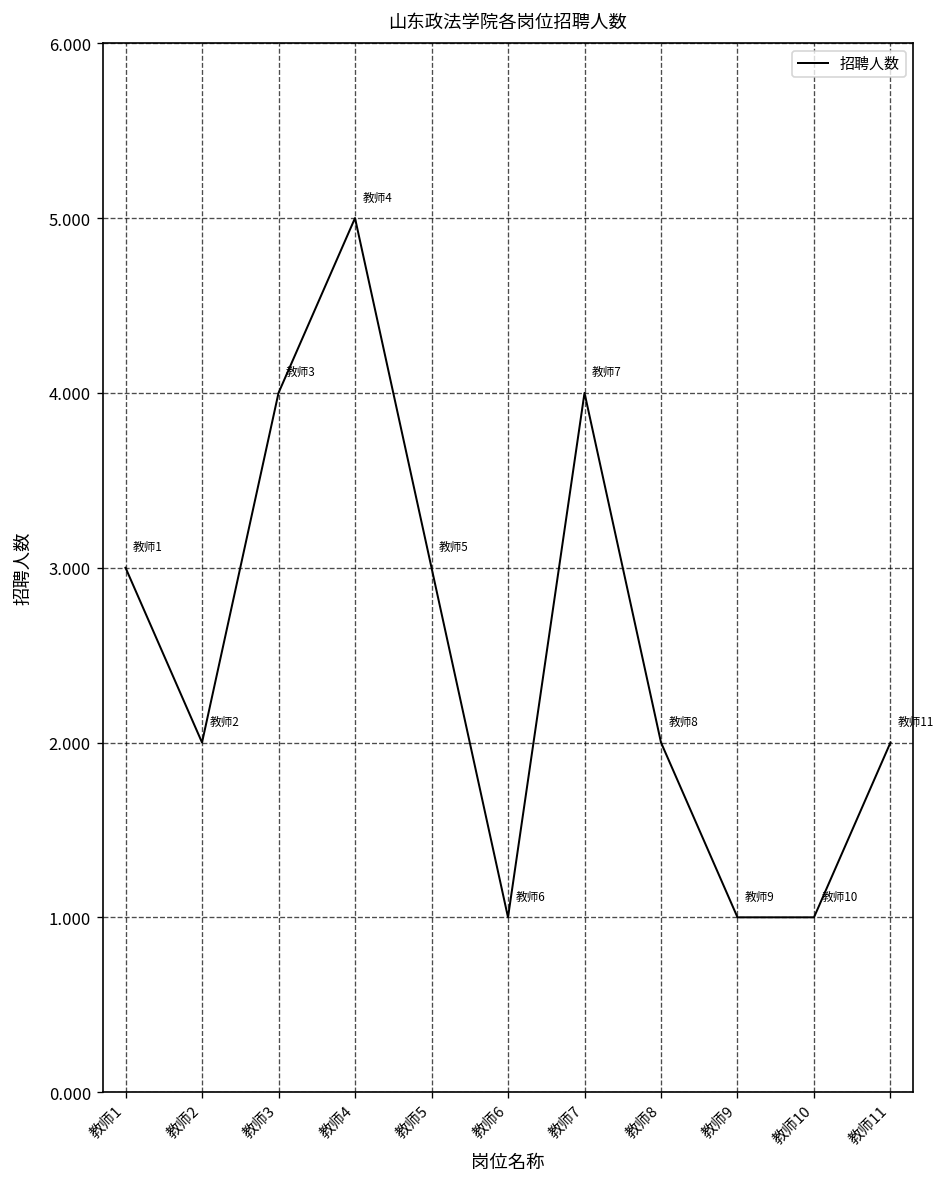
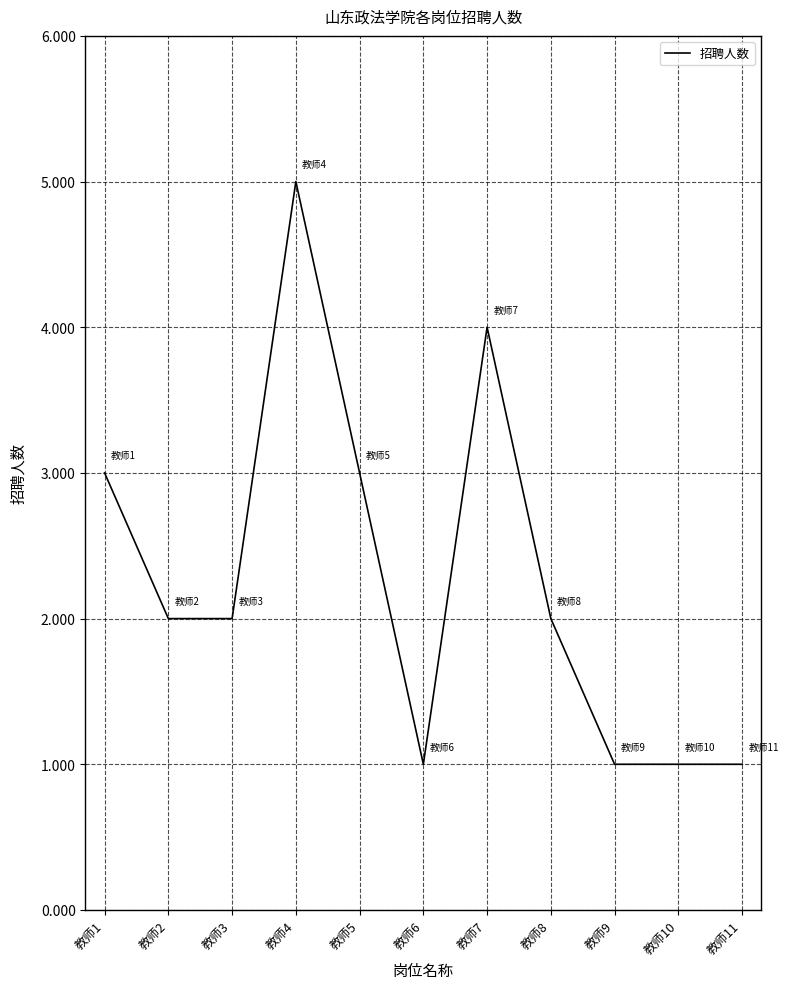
教师3: 4 -> 2
教师11: 2 -> 1
